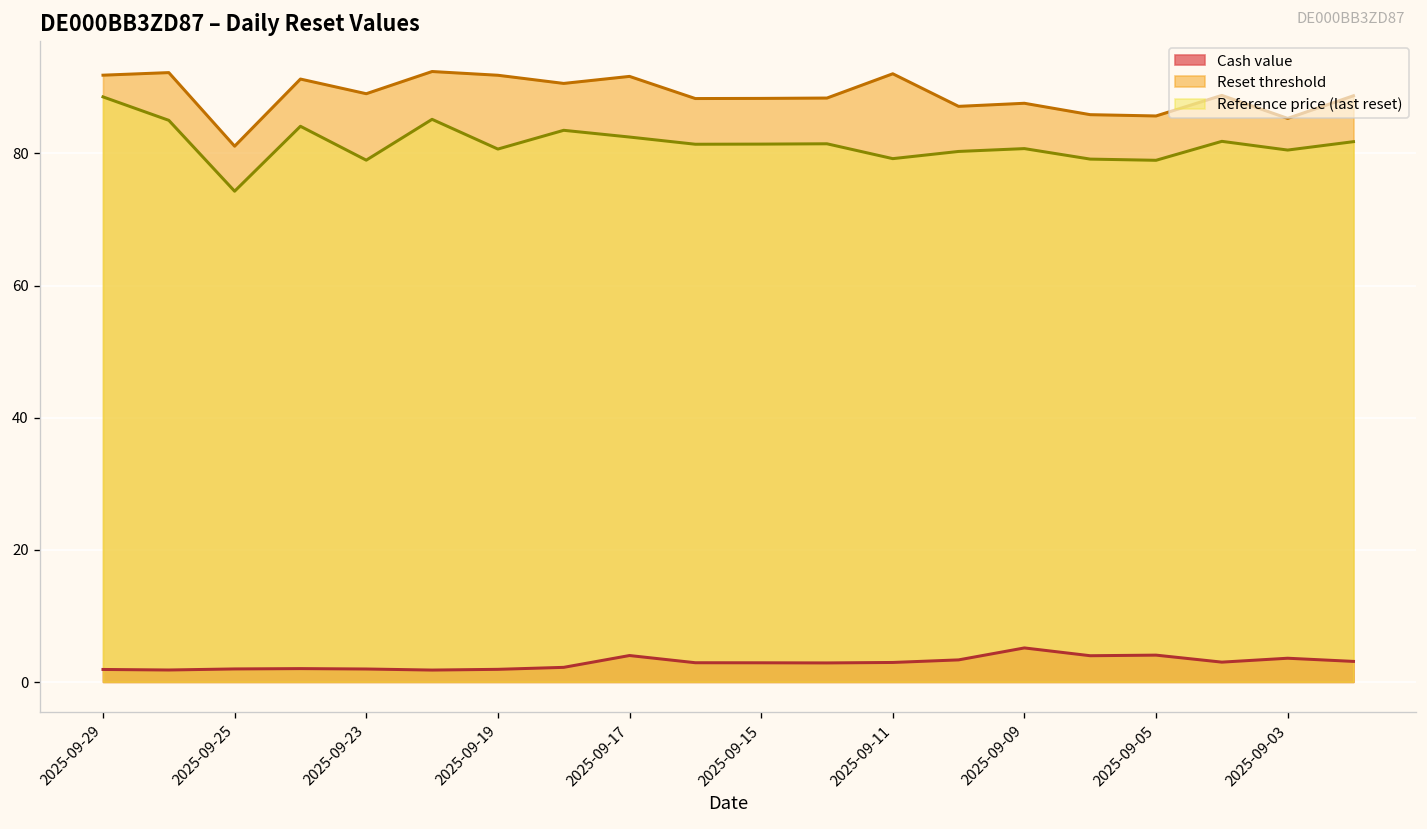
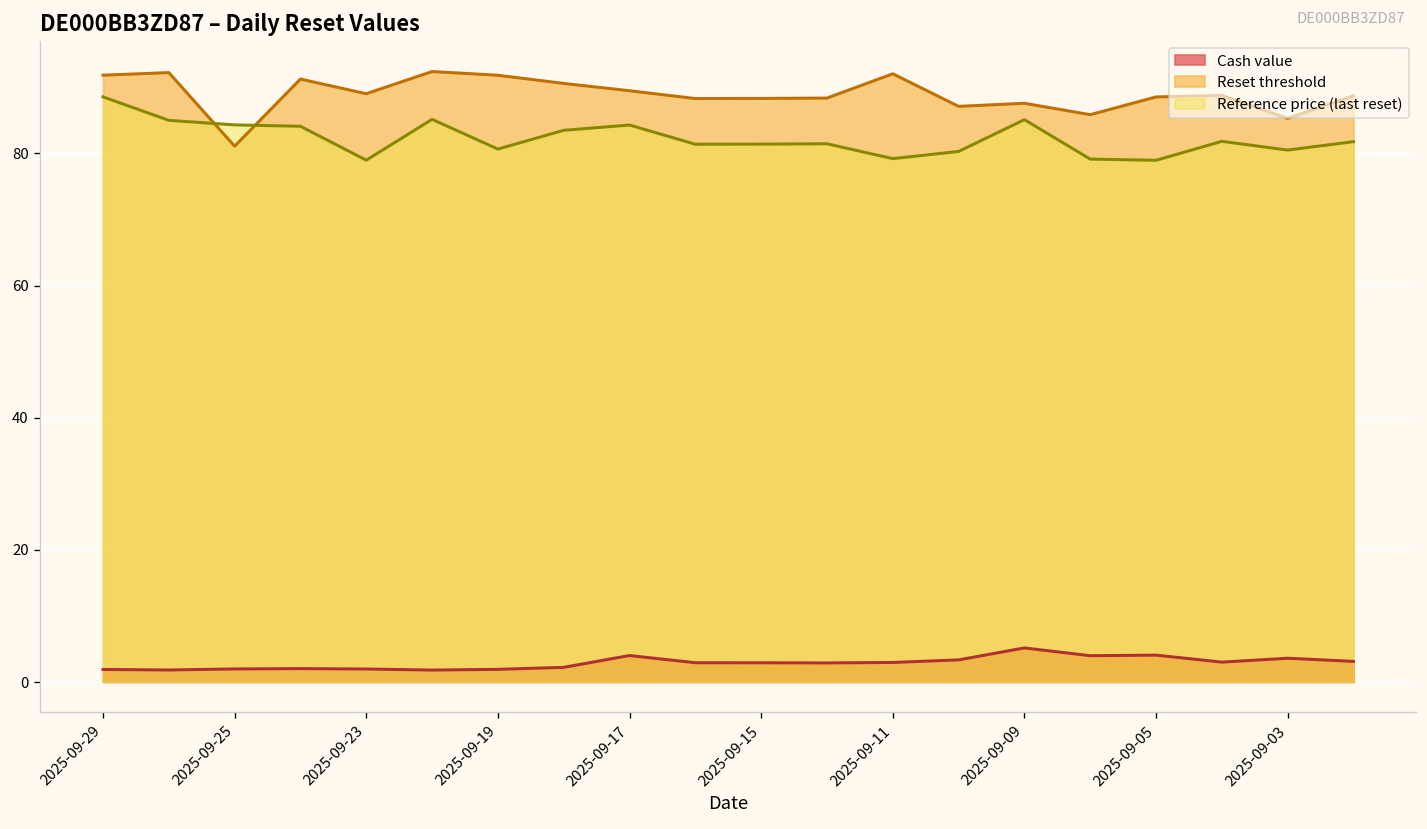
Reference price (last reset), 2025-09-25: 74 -> 84
Reset threshold, 2025-09-17: 92 -> 89
Reference price (last reset), 2025-09-17: 82 -> 84
Reference price (last reset), 2025-09-09: 81 -> 85
Reset threshold, 2025-09-05: 86 -> 89
